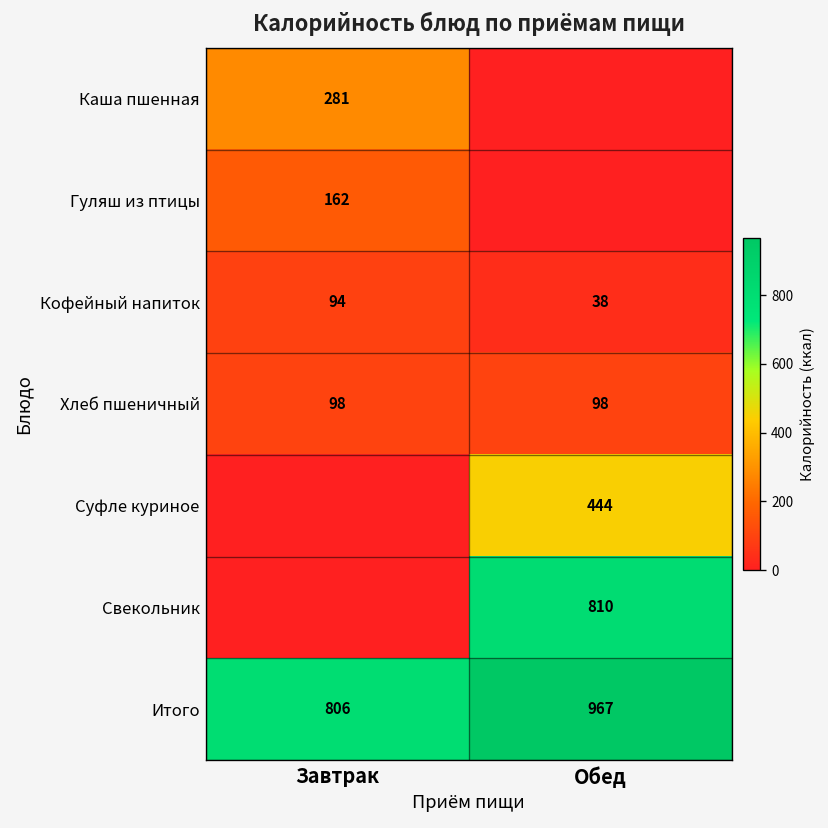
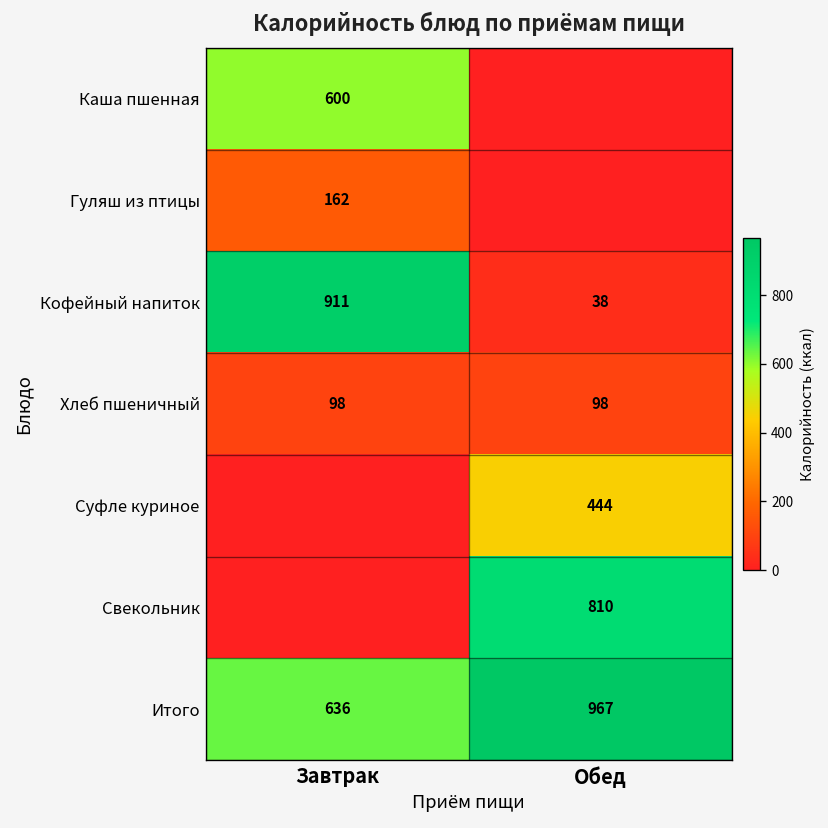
Каша пшенная, Завтрак: 281 -> 600
Кофейный напиток, Завтрак: 94 -> 911
Итого, Завтрак: 806 -> 636
